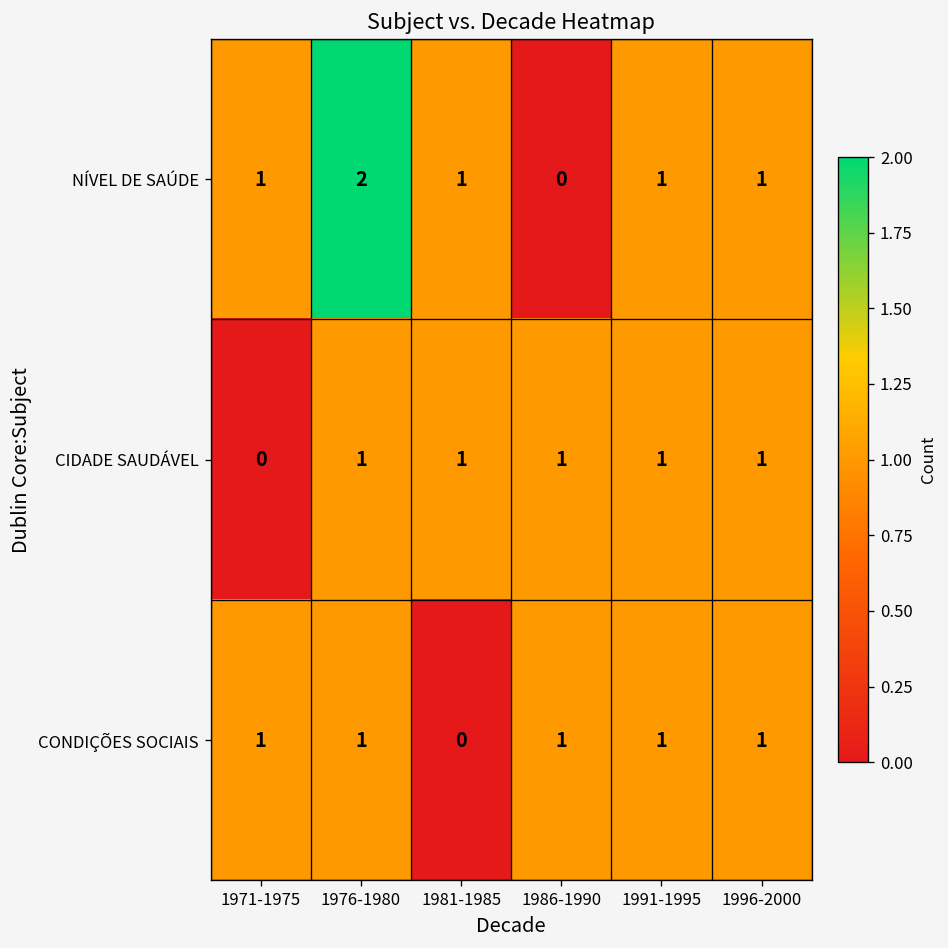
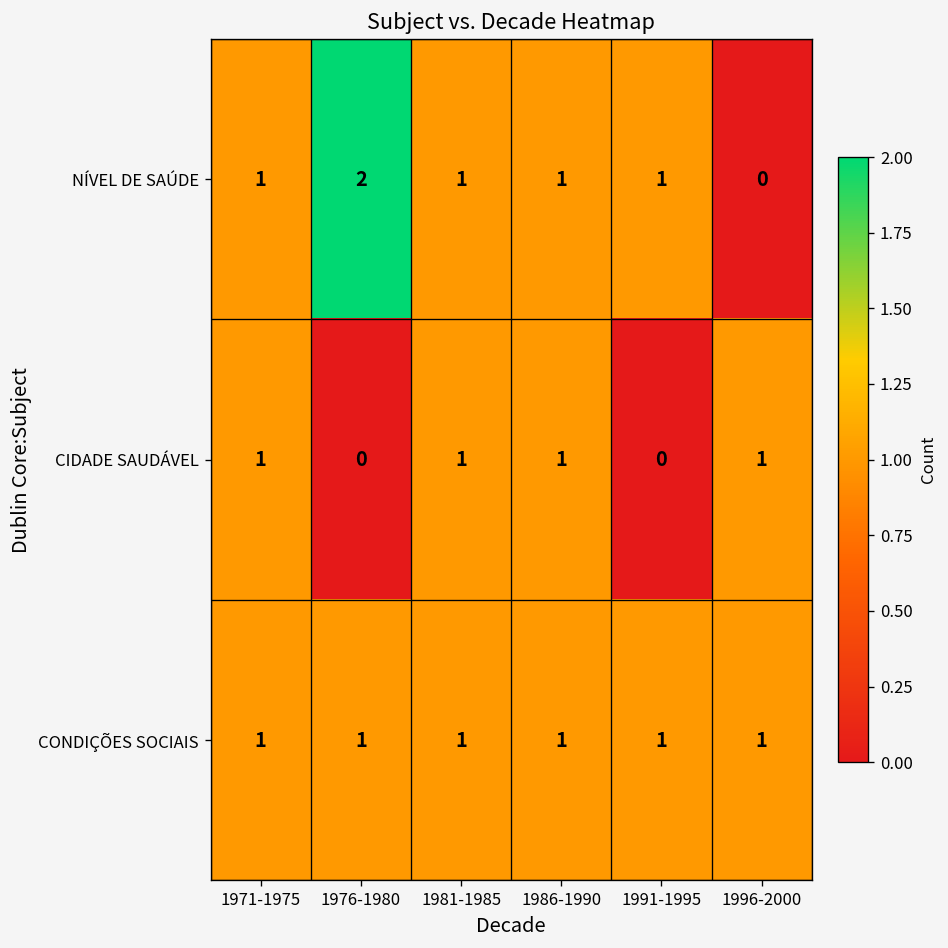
NÍVEL DE SAÚDE, 1986-1990: 0 -> 1
NÍVEL DE SAÚDE, 1996-2000: 1 -> 0
CIDADE SAUDÁVEL, 1971-1975: 0 -> 1
CIDADE SAUDÁVEL, 1976-1980: 1 -> 0
CIDADE SAUDÁVEL, 1991-1995: 1 -> 0
CONDIÇÕES SOCIAIS, 1981-1985: 0 -> 1
